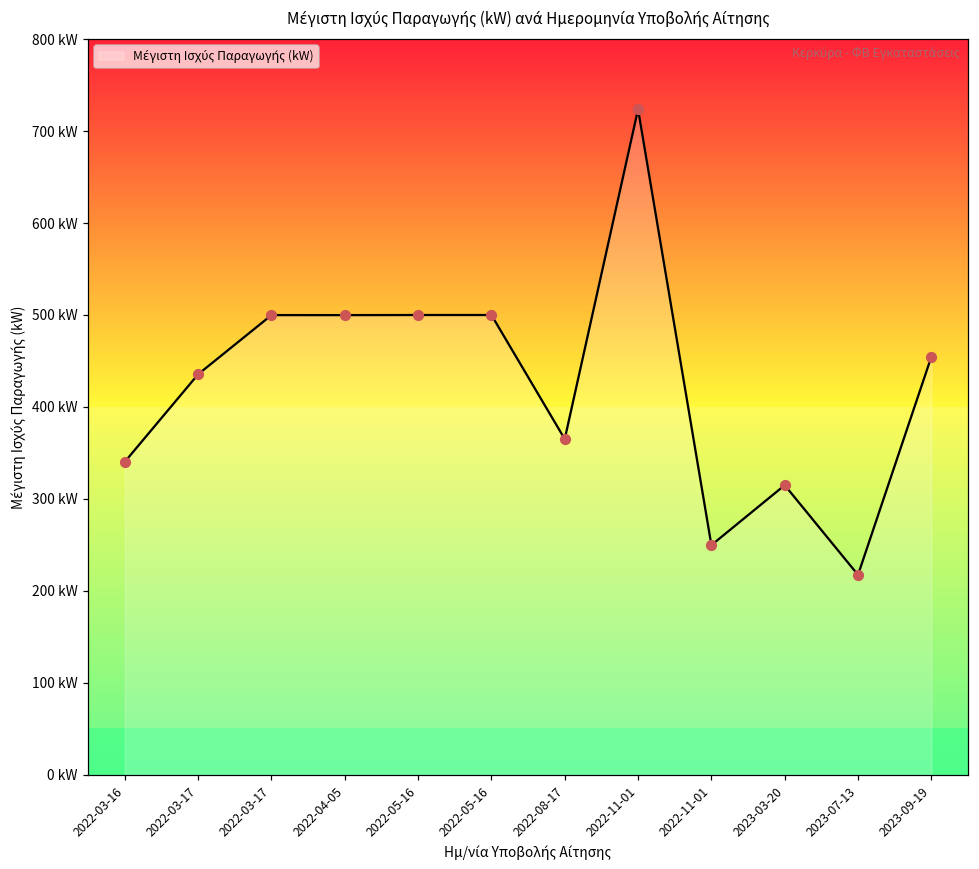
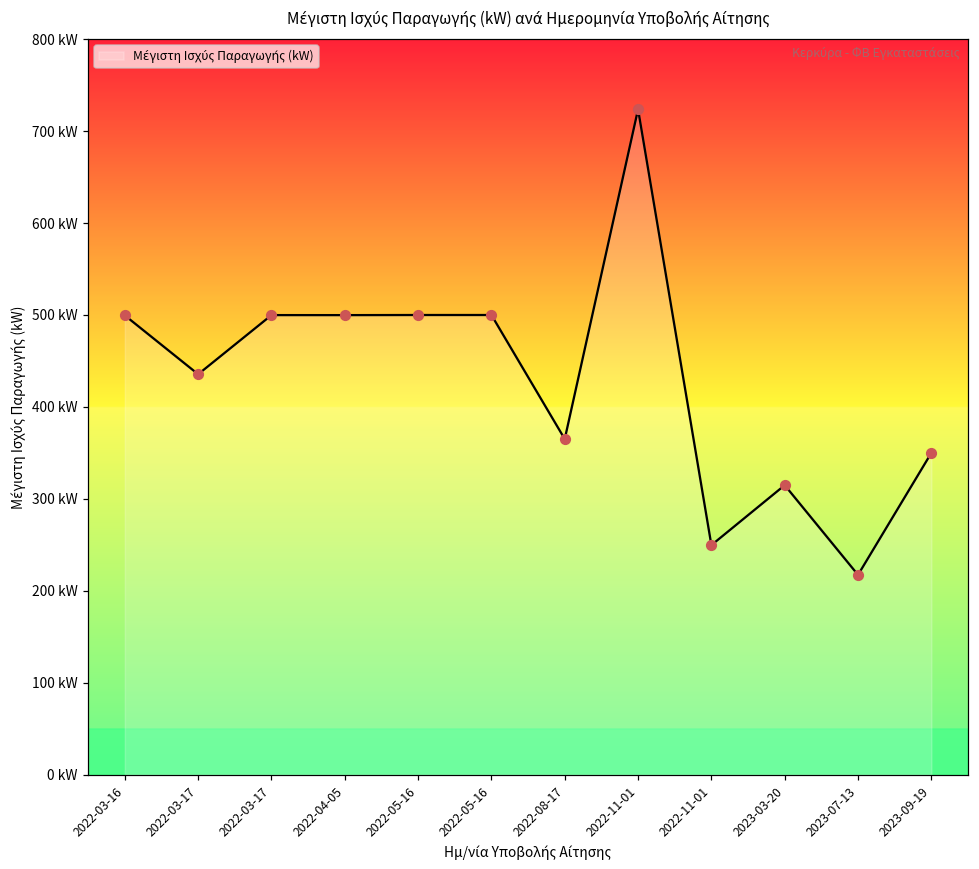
2022-03-16: 340 kW -> 500 kW
2023-09-19: 450 kW -> 350 kW
